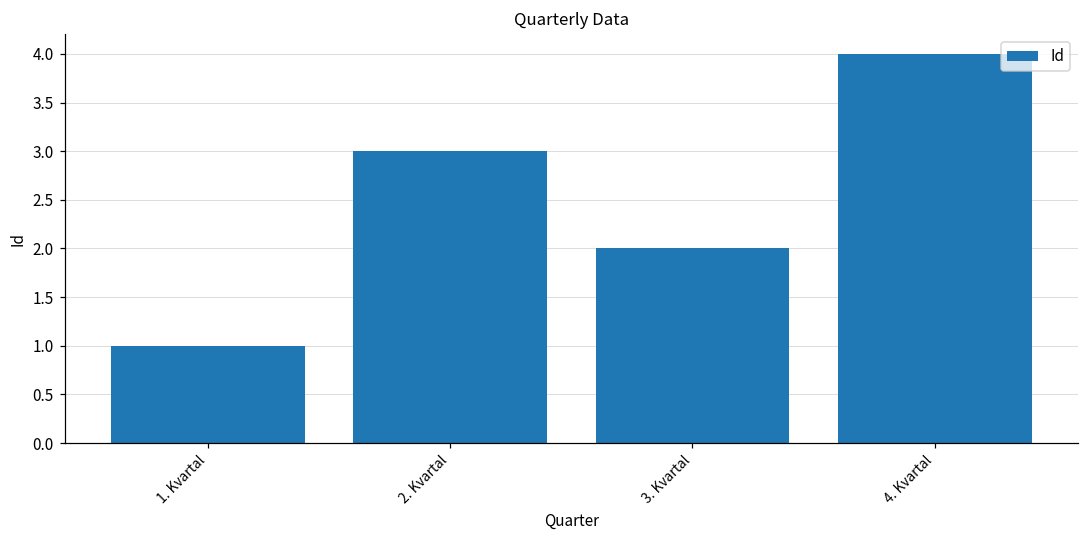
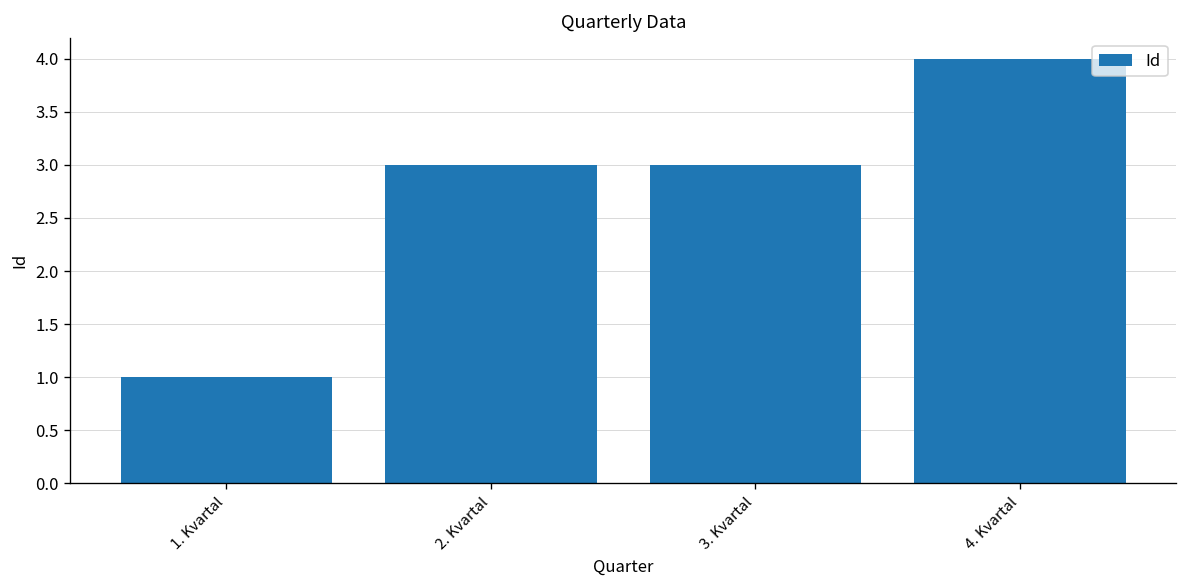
3. Kvartal: 2 -> 3
